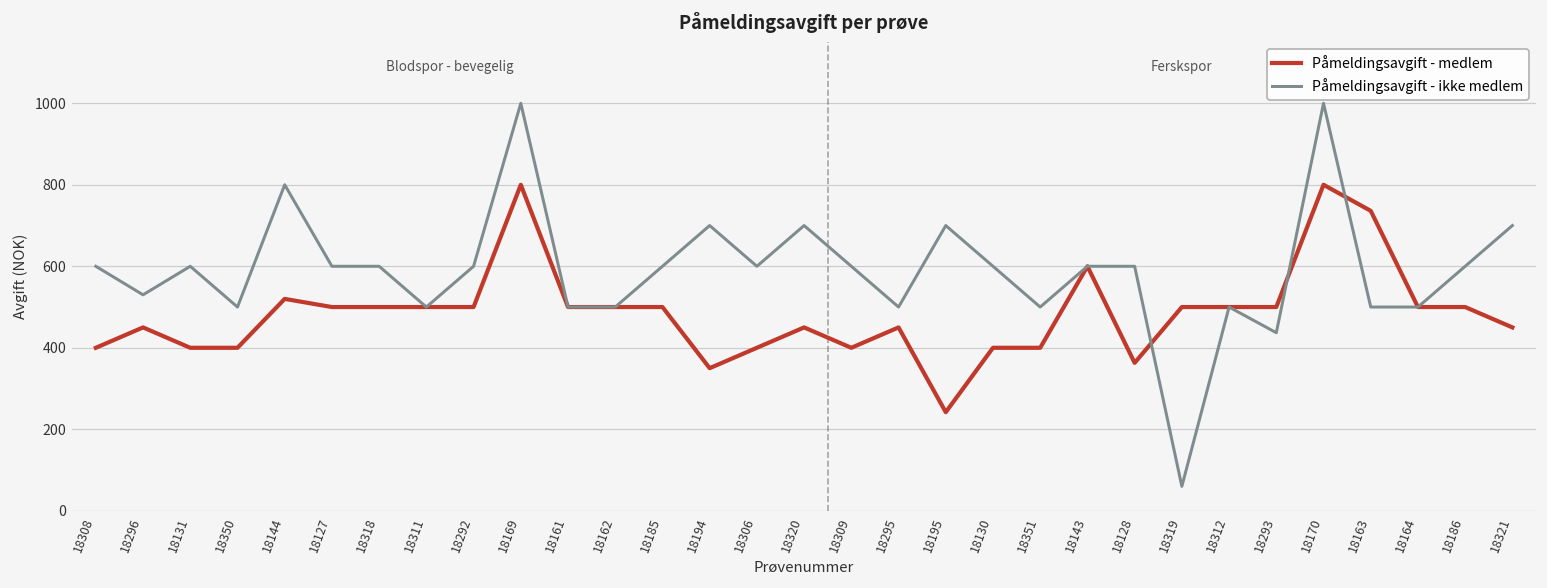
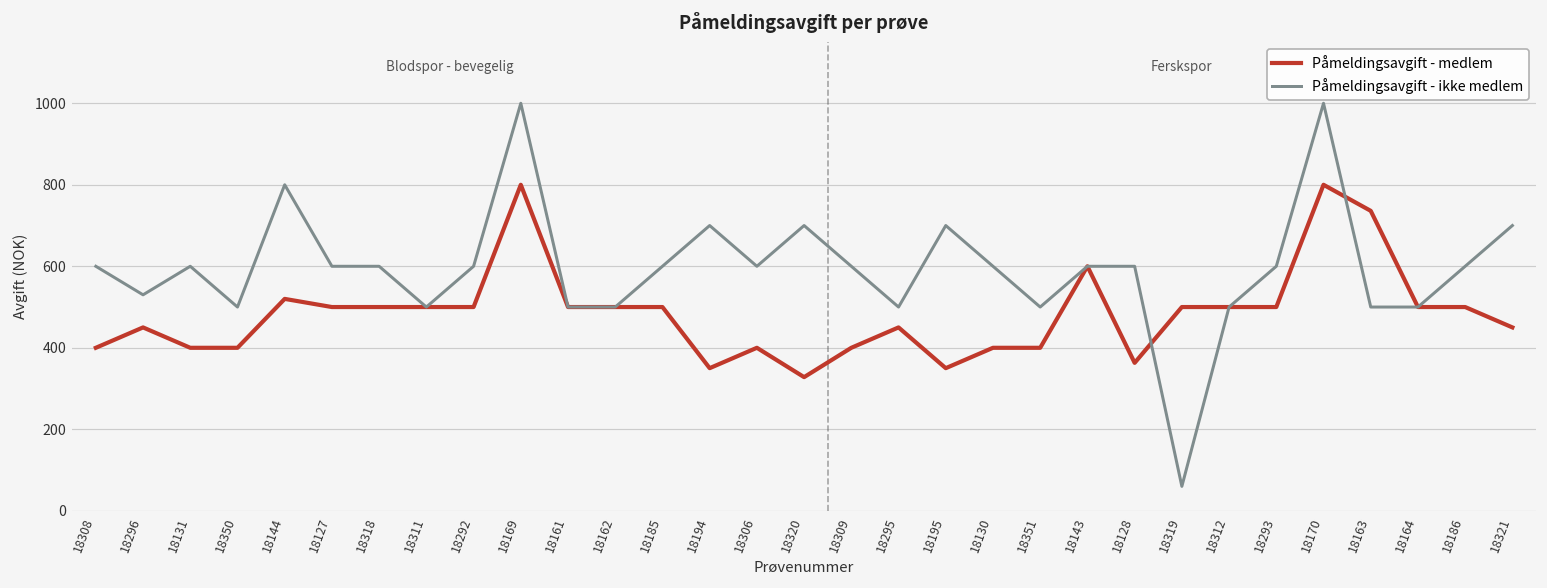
Påmeldingsavgift - medlem, 18320: 450 -> 330
Påmeldingsavgift - medlem, 18195: 240 -> 350
Påmeldingsavgift - ikke medlem, 18293: 440 -> 600
